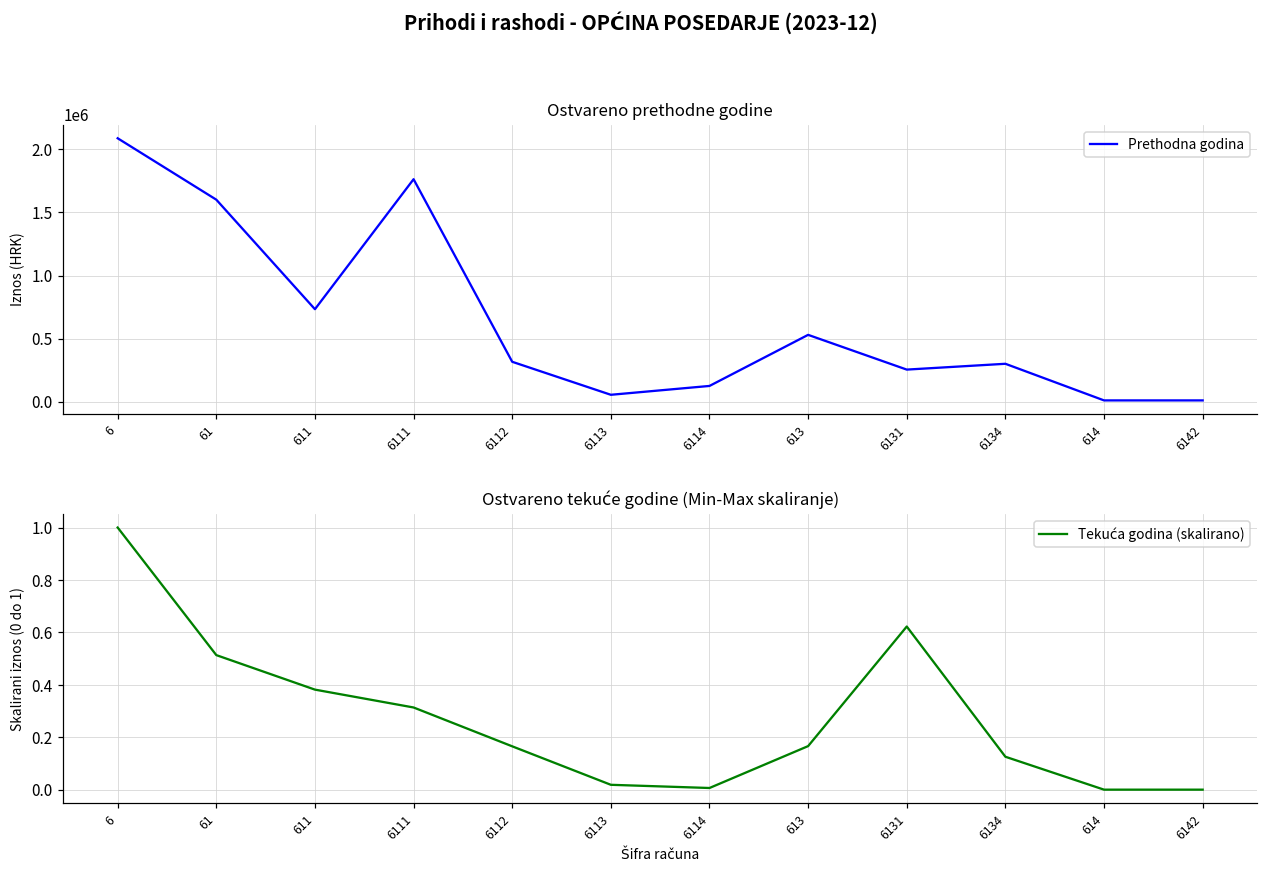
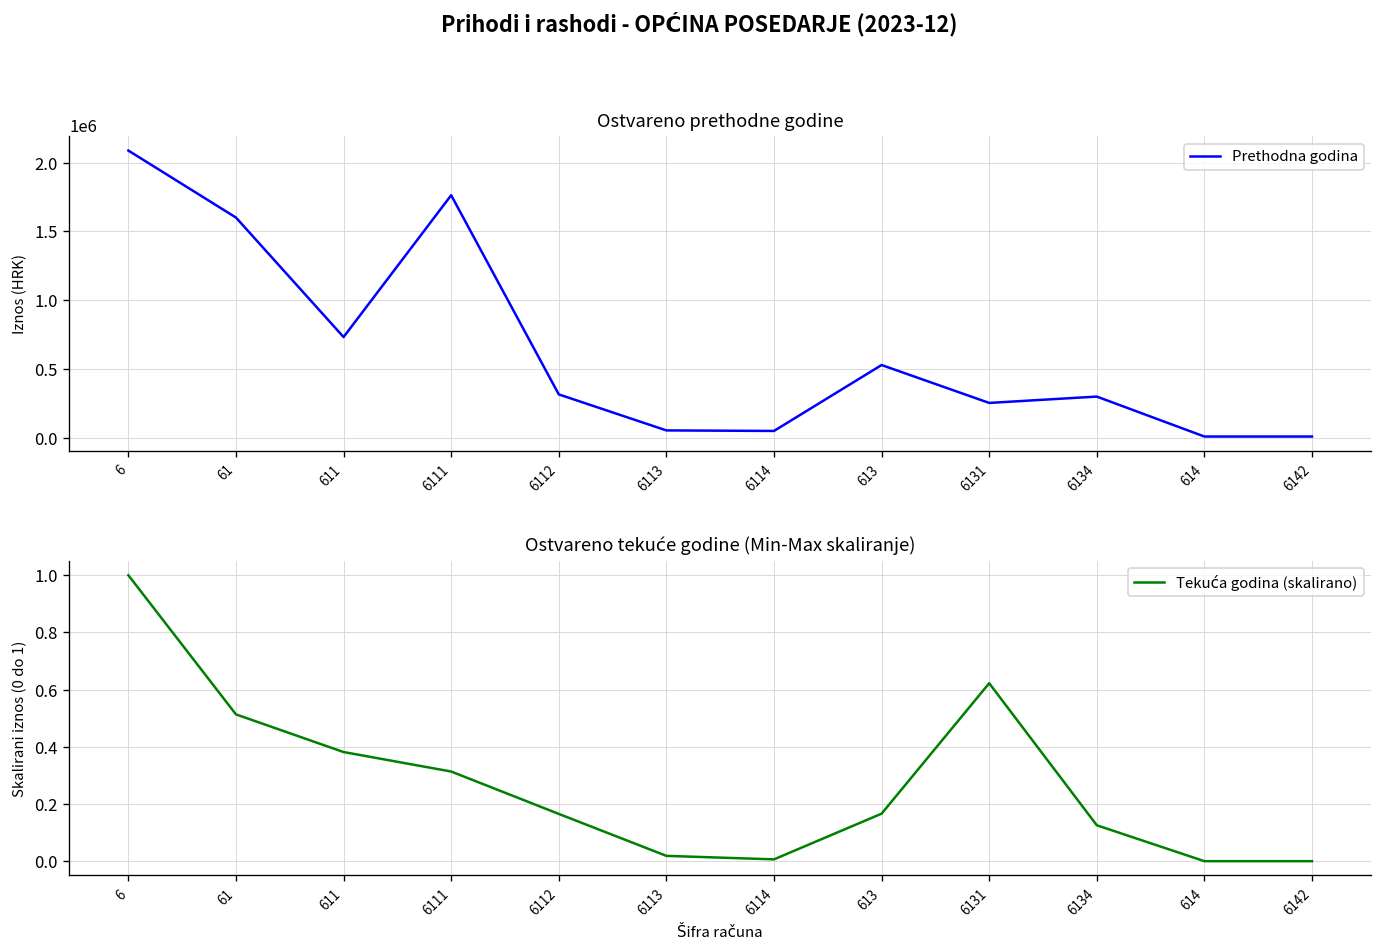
Ostvareno prethodne godine, 6114: 120000 -> 50000
